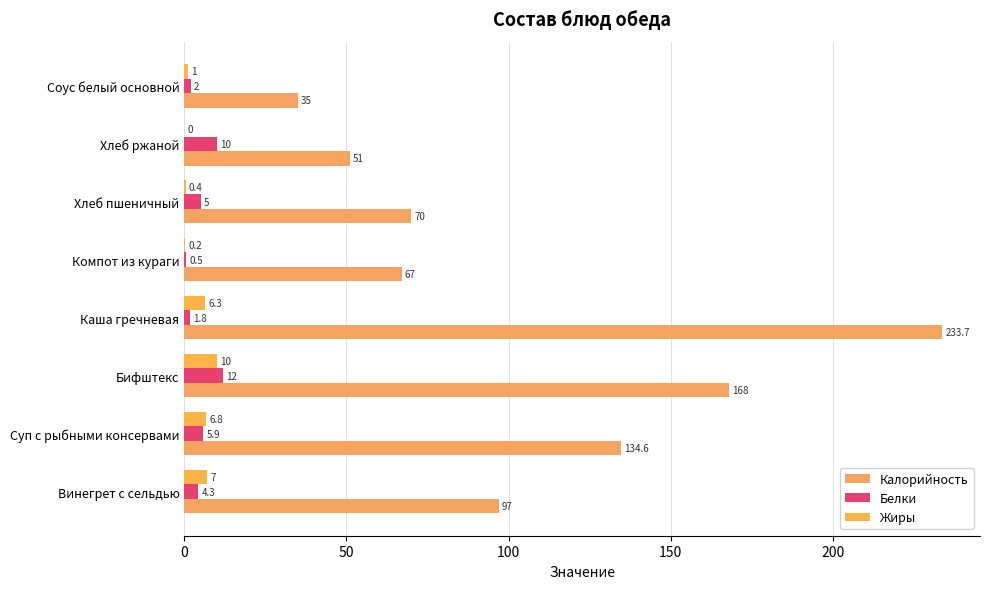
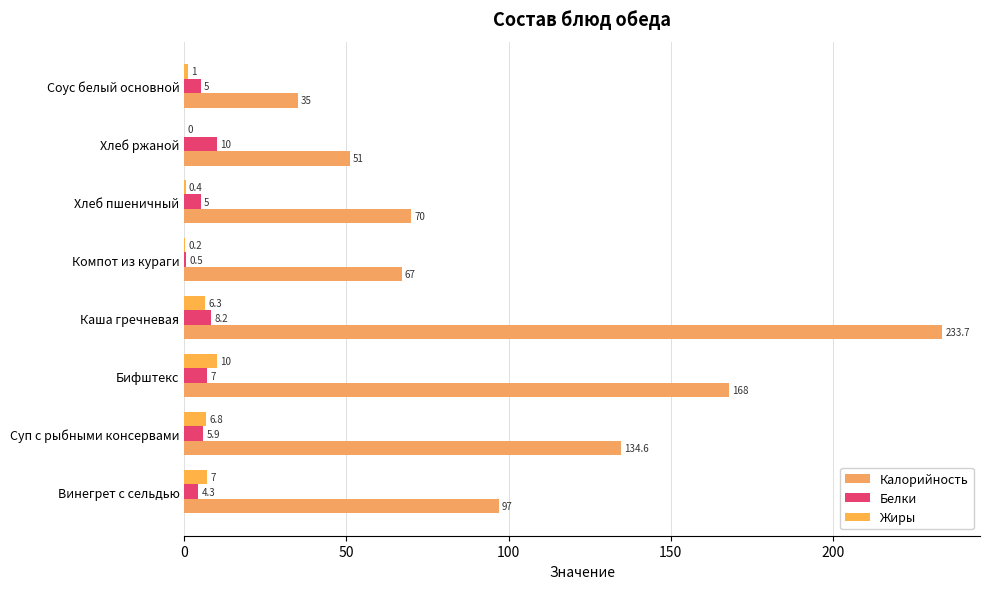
Белки, Соус белый основной: 2 -> 5
Белки, Каша гречневая: 1.8 -> 8.2
Белки, Бифштекс: 12 -> 7
